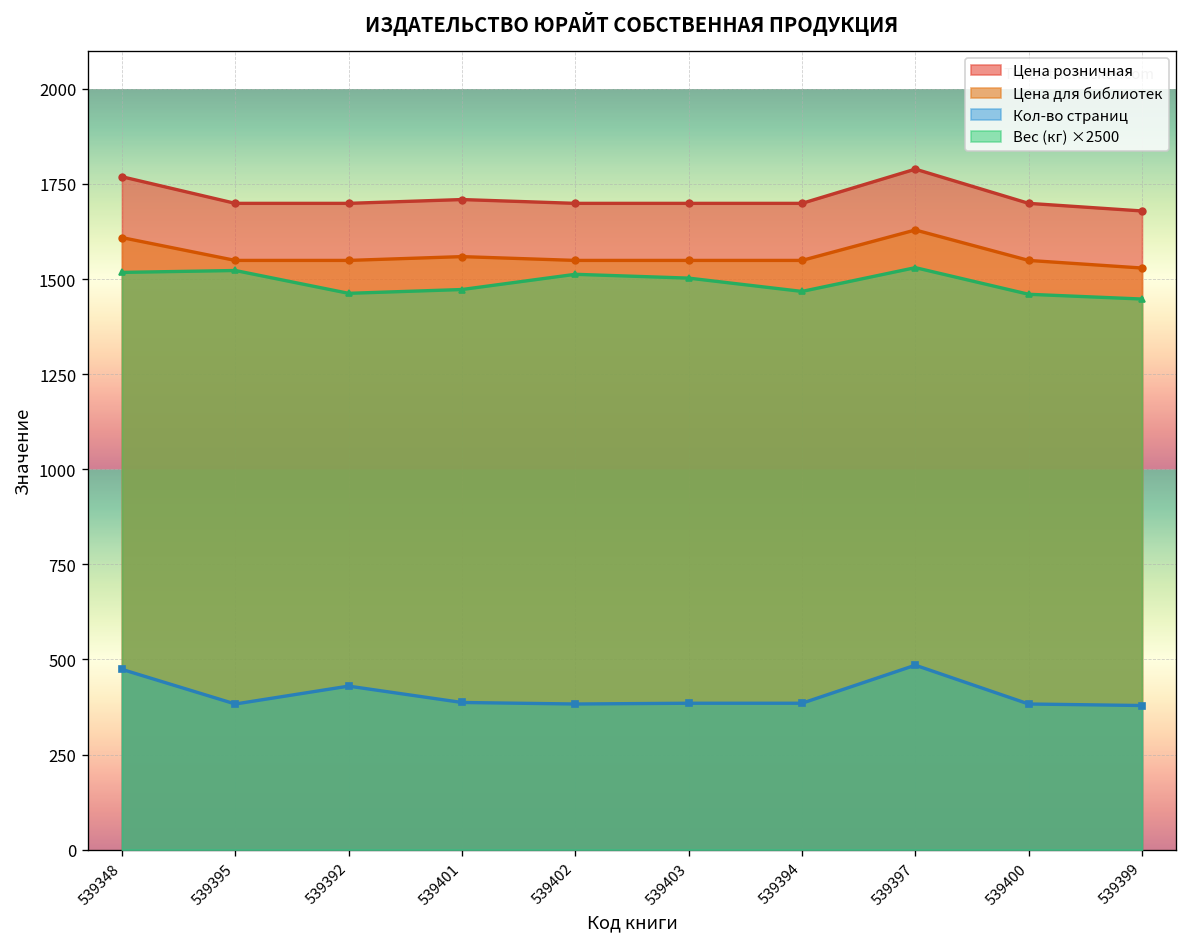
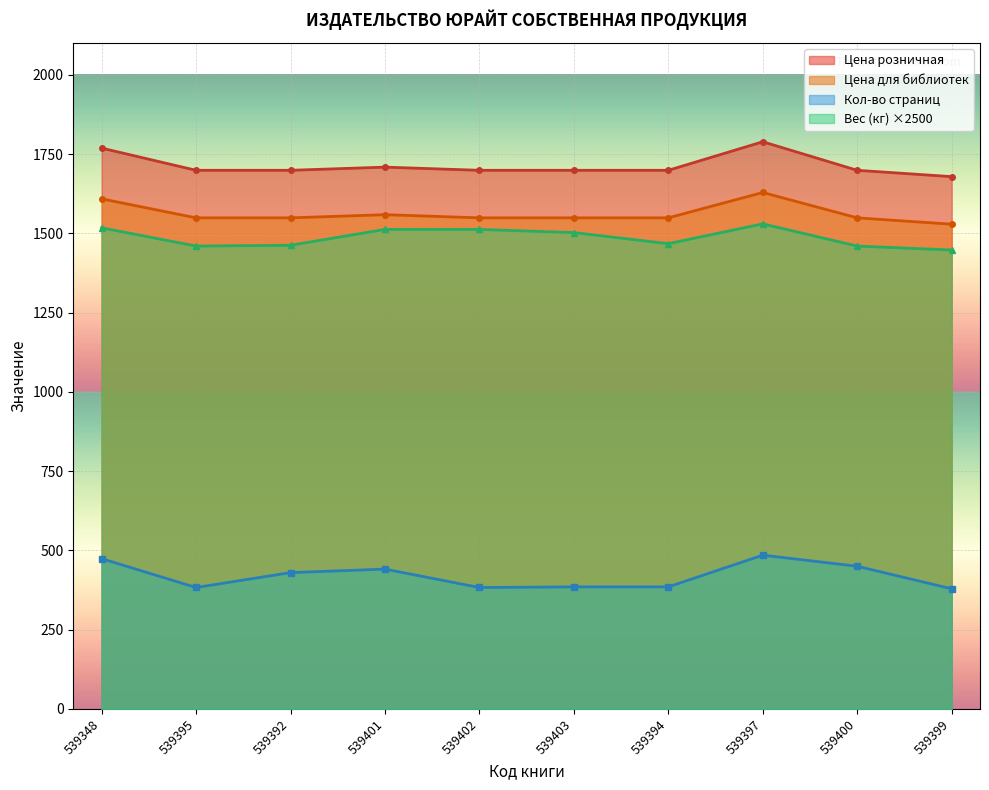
Вес (кг) ×2500, 539395: 1520 -> 1460
Кол-во страниц, 539401: 390 -> 440
Вес (кг) ×2500, 539401: 1470 -> 1510
Кол-во страниц, 539400: 380 -> 450
